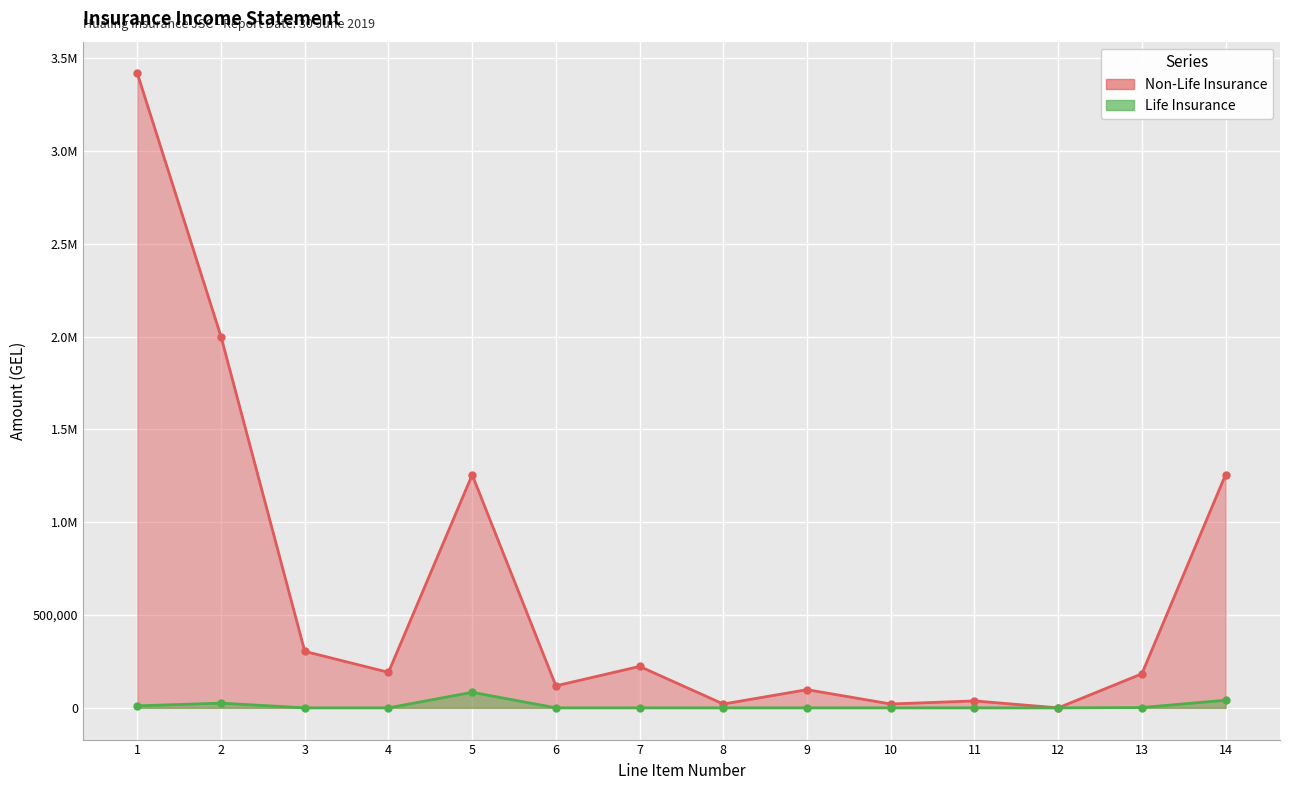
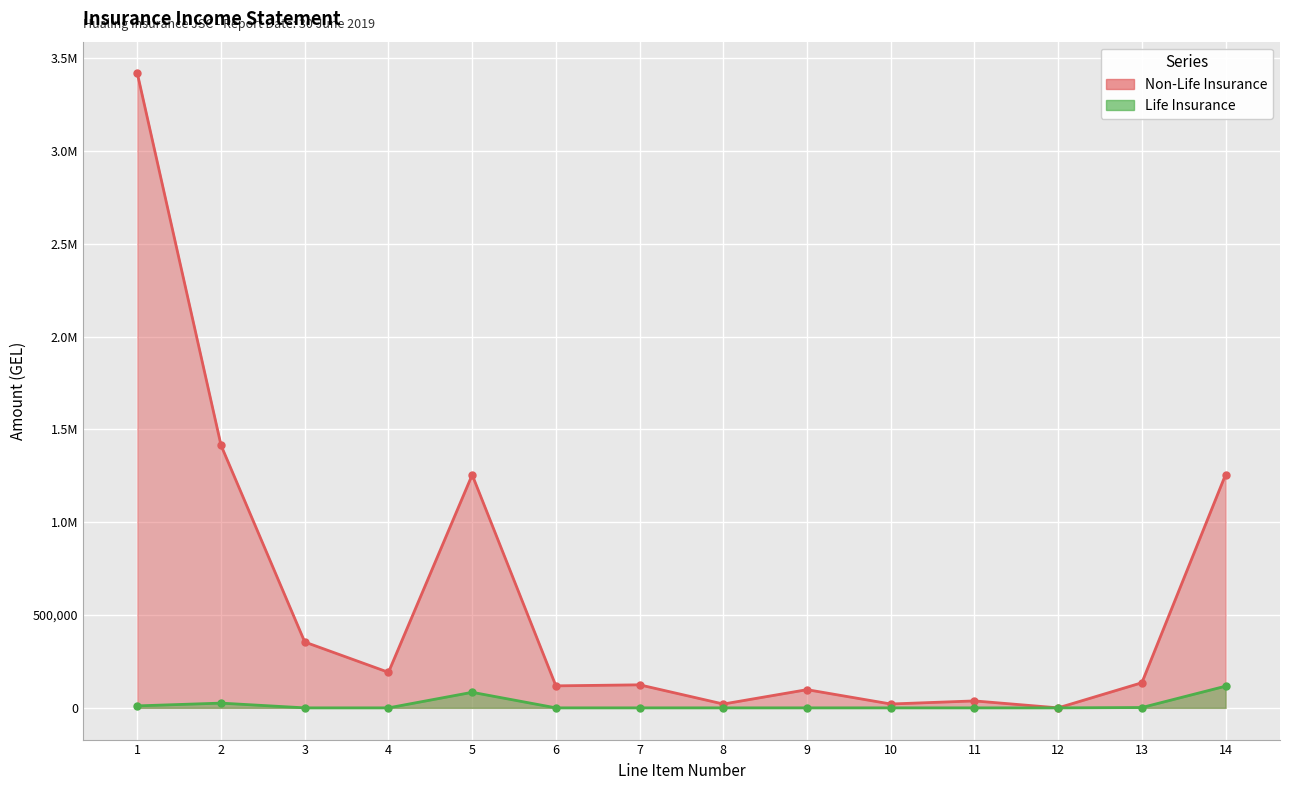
Non-Life Insurance, 2: 2,000,000 -> 1,410,000
Non-Life Insurance, 3: 300,000 -> 350,000
Non-Life Insurance, 7: 220,000 -> 120,000
Non-Life Insurance, 13: 180,000 -> 140,000
Life Insurance, 14: 40,000 -> 120,000
